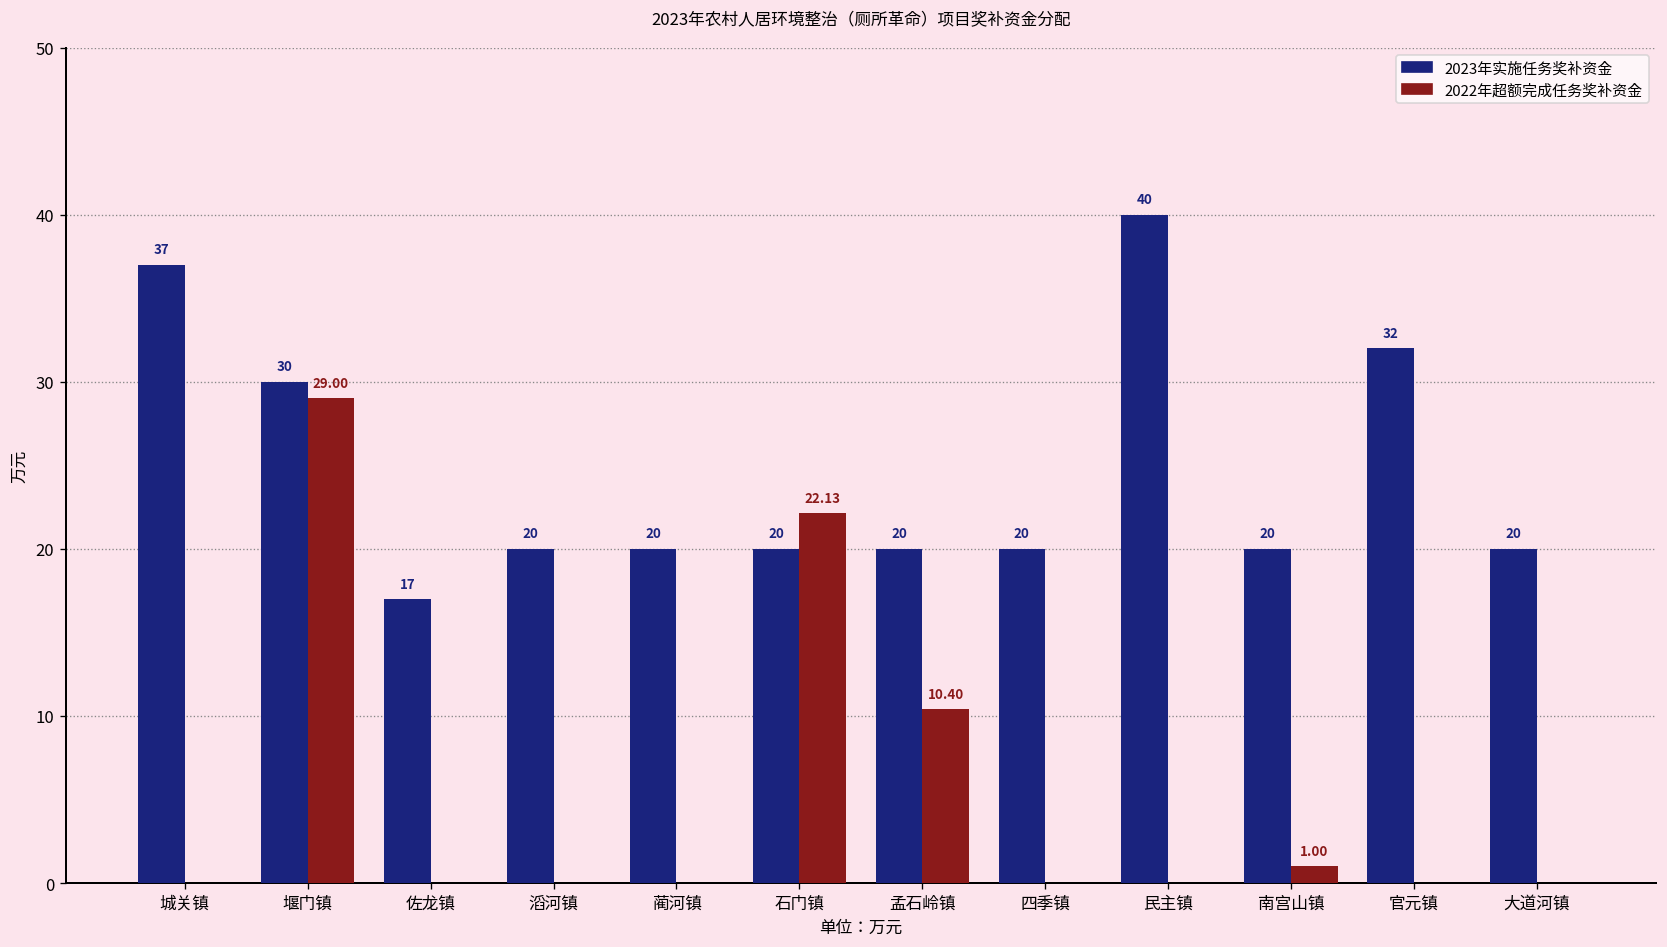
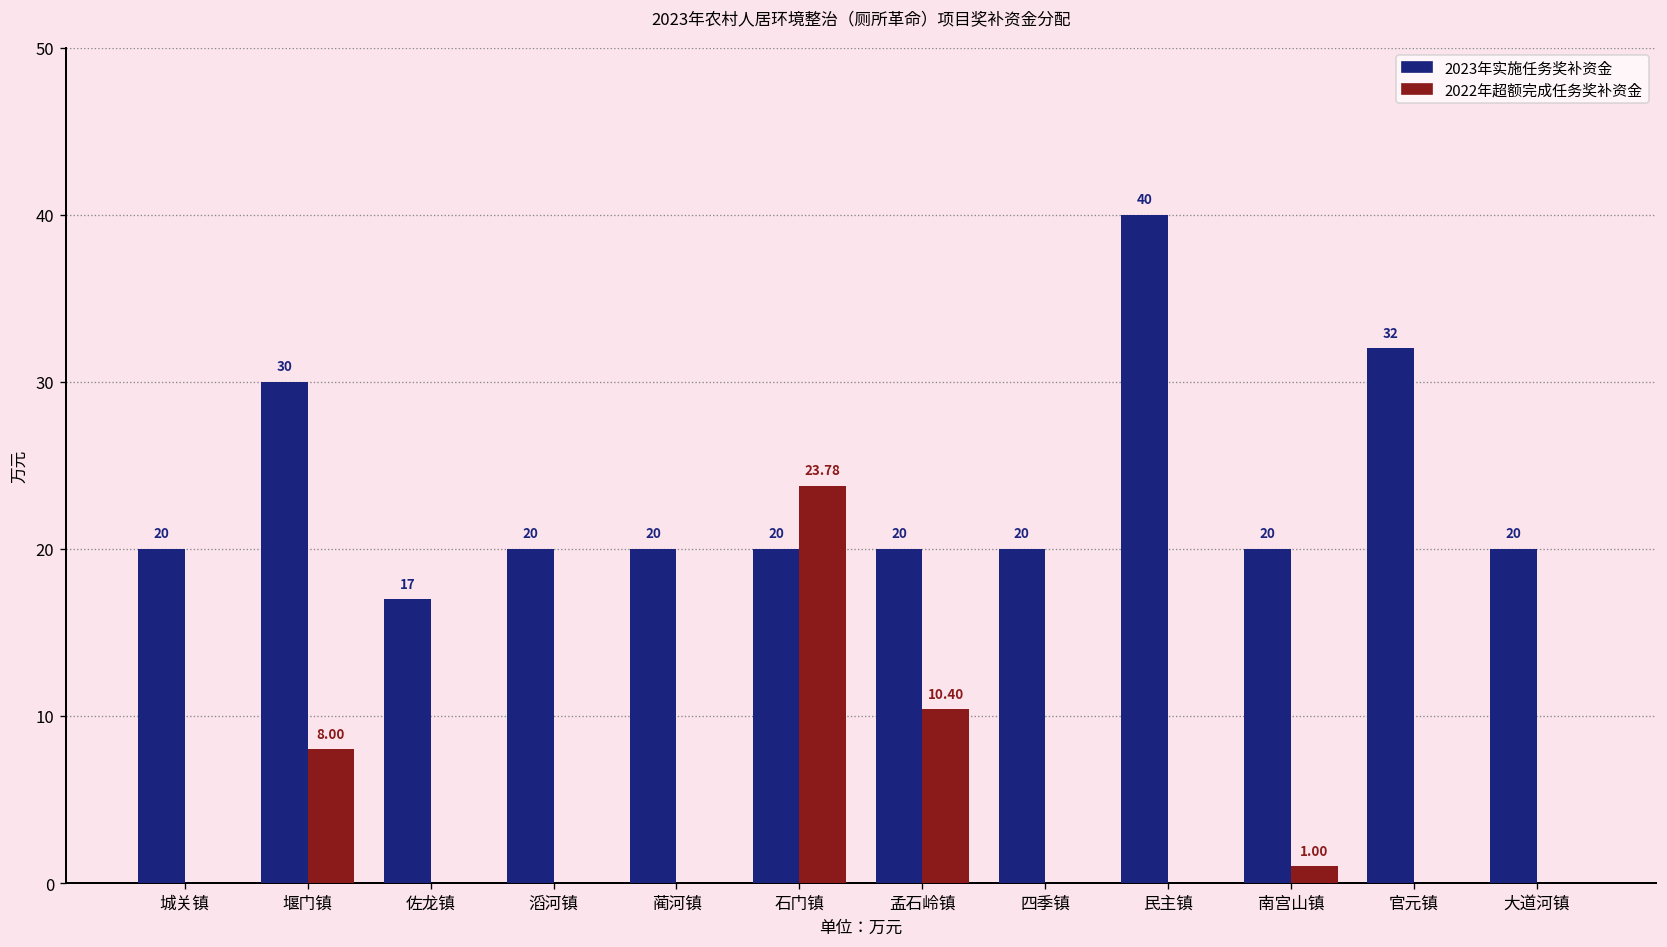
2023年实施任务奖补资金, 城关镇: 37 -> 20
2022年超额完成任务奖补资金, 堰门镇: 29.00 -> 8.00
2022年超额完成任务奖补资金, 石门镇: 22.13 -> 23.78
